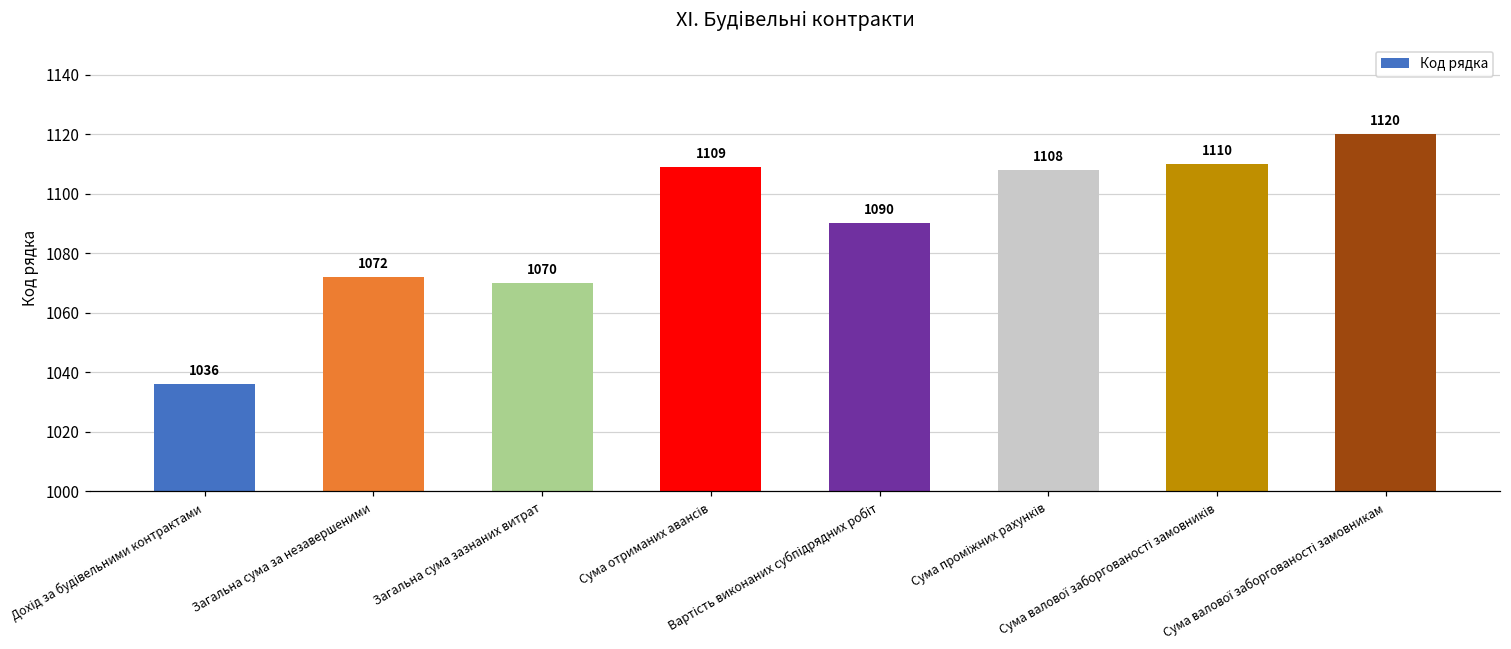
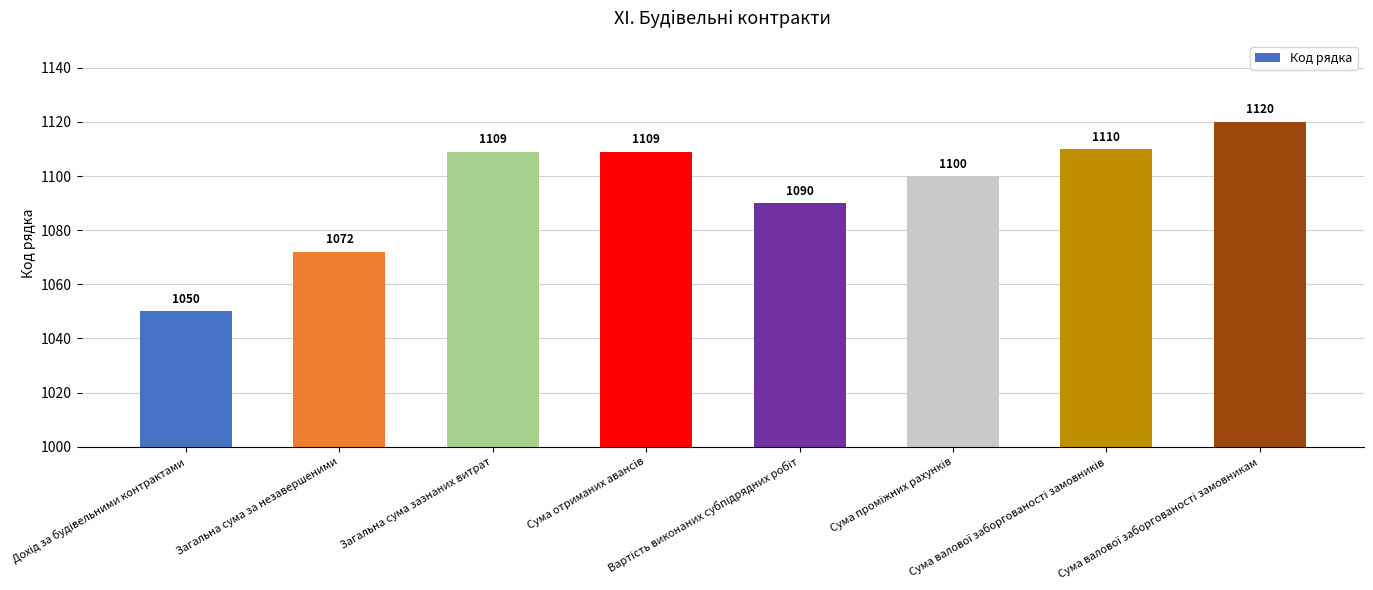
Дохід за будівельними контрактами: 1036 -> 1050
Загальна сума зазнаних витрат: 1070 -> 1109
Сума проміжних рахунків: 1108 -> 1100
